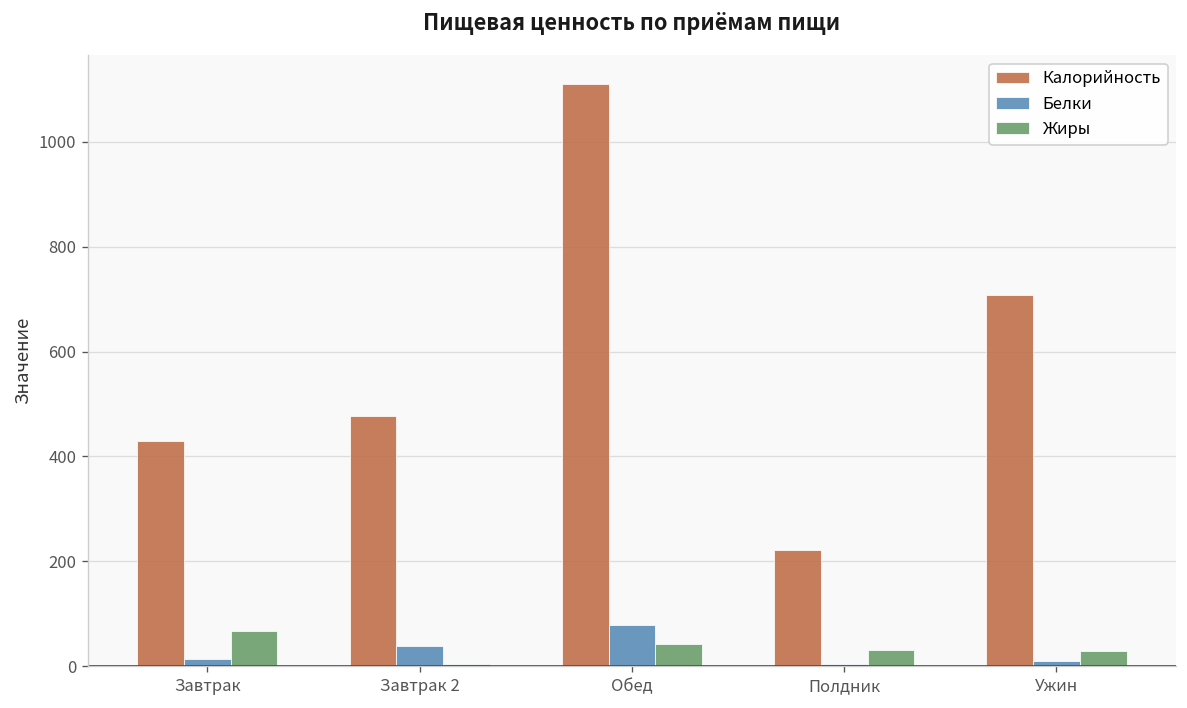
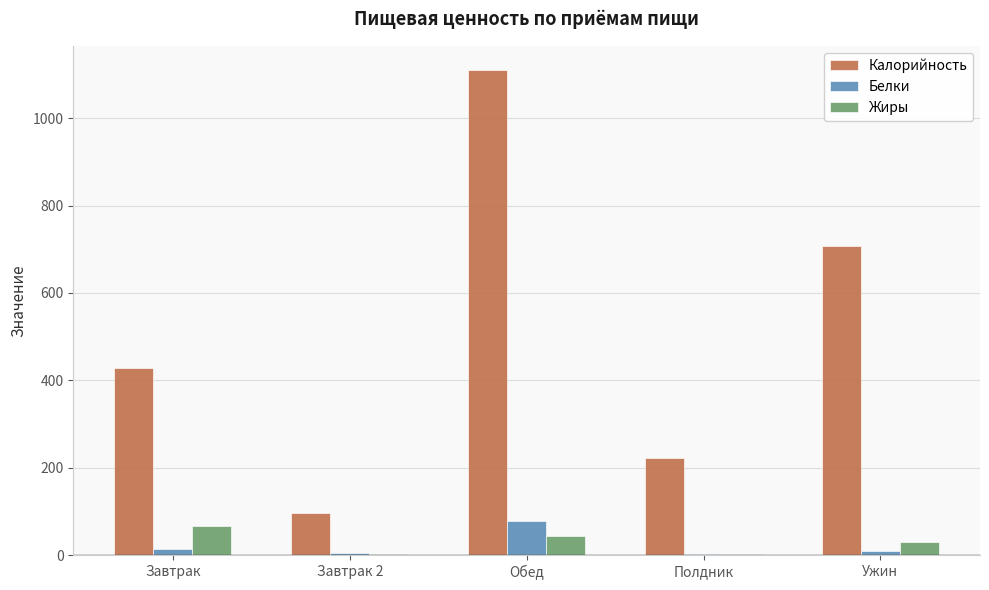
Калорийность, Завтрак 2: 480 -> 100
Белки, Завтрак 2: 40 -> 0
Жиры, Полдник: 30 -> 0
